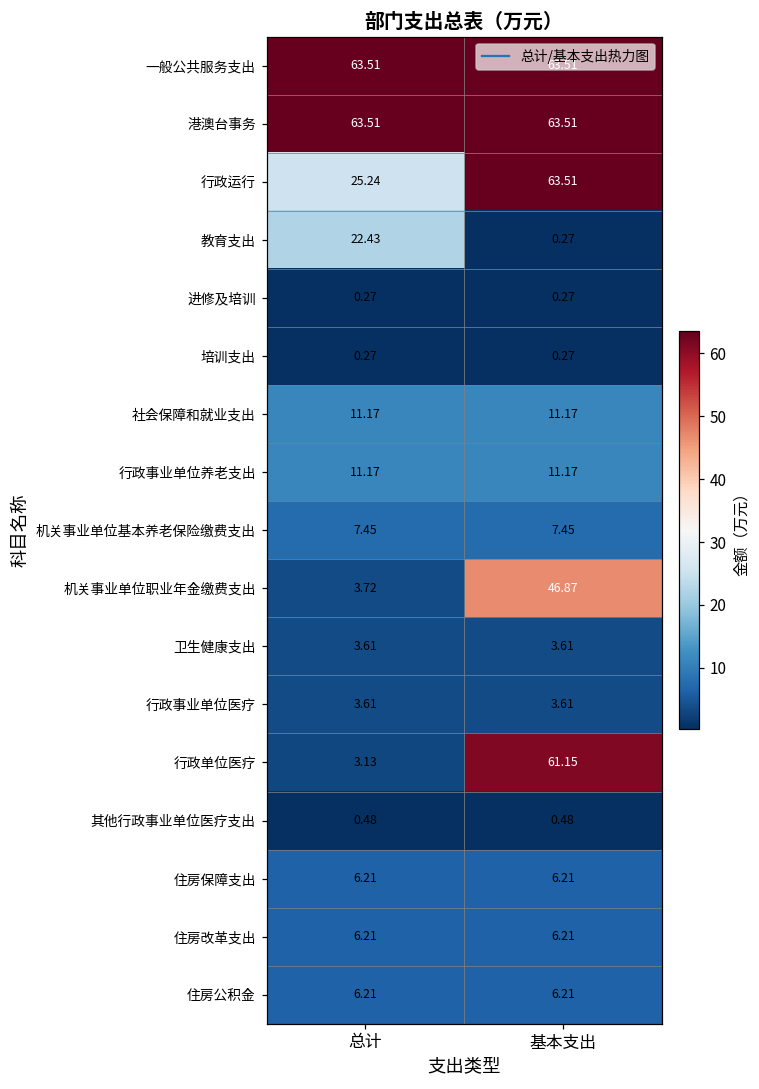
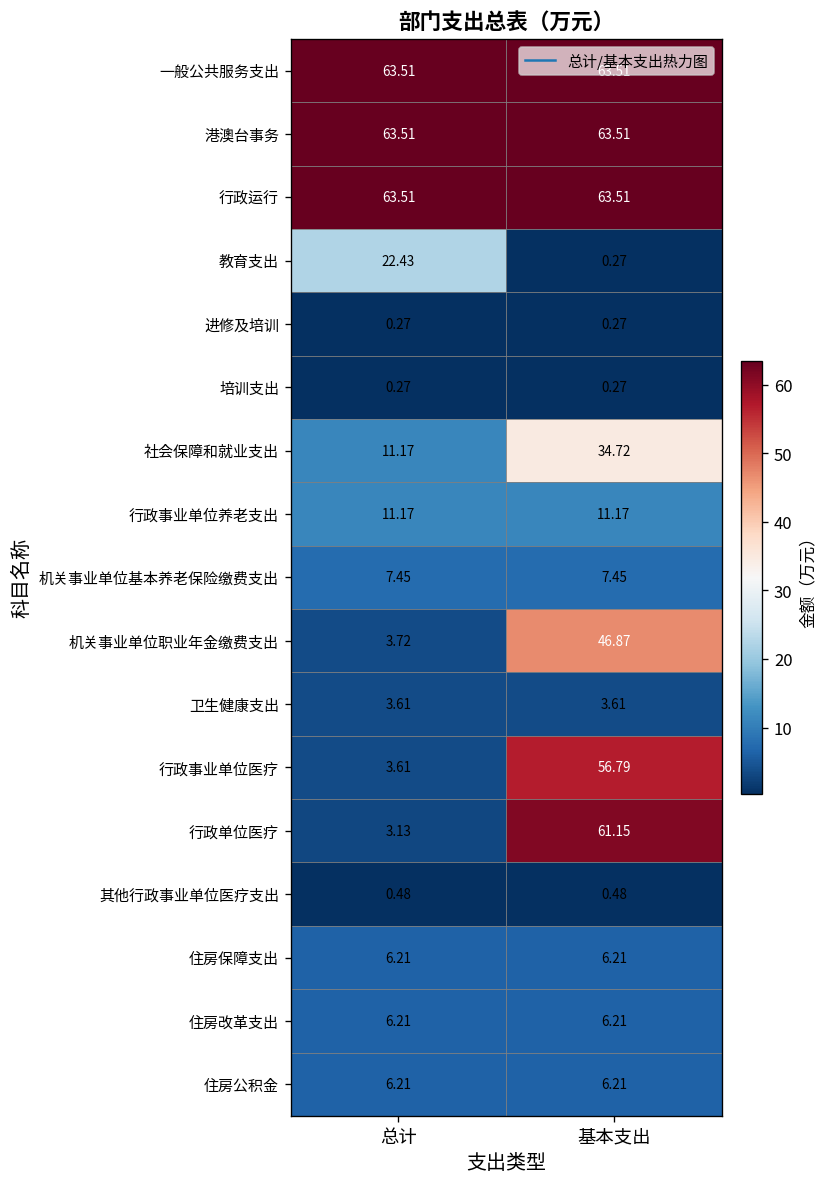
行政运行, 总计: 25.24 -> 63.51
社会保障和就业支出, 基本支出: 11.17 -> 34.72
行政事业单位医疗, 基本支出: 3.61 -> 56.79
